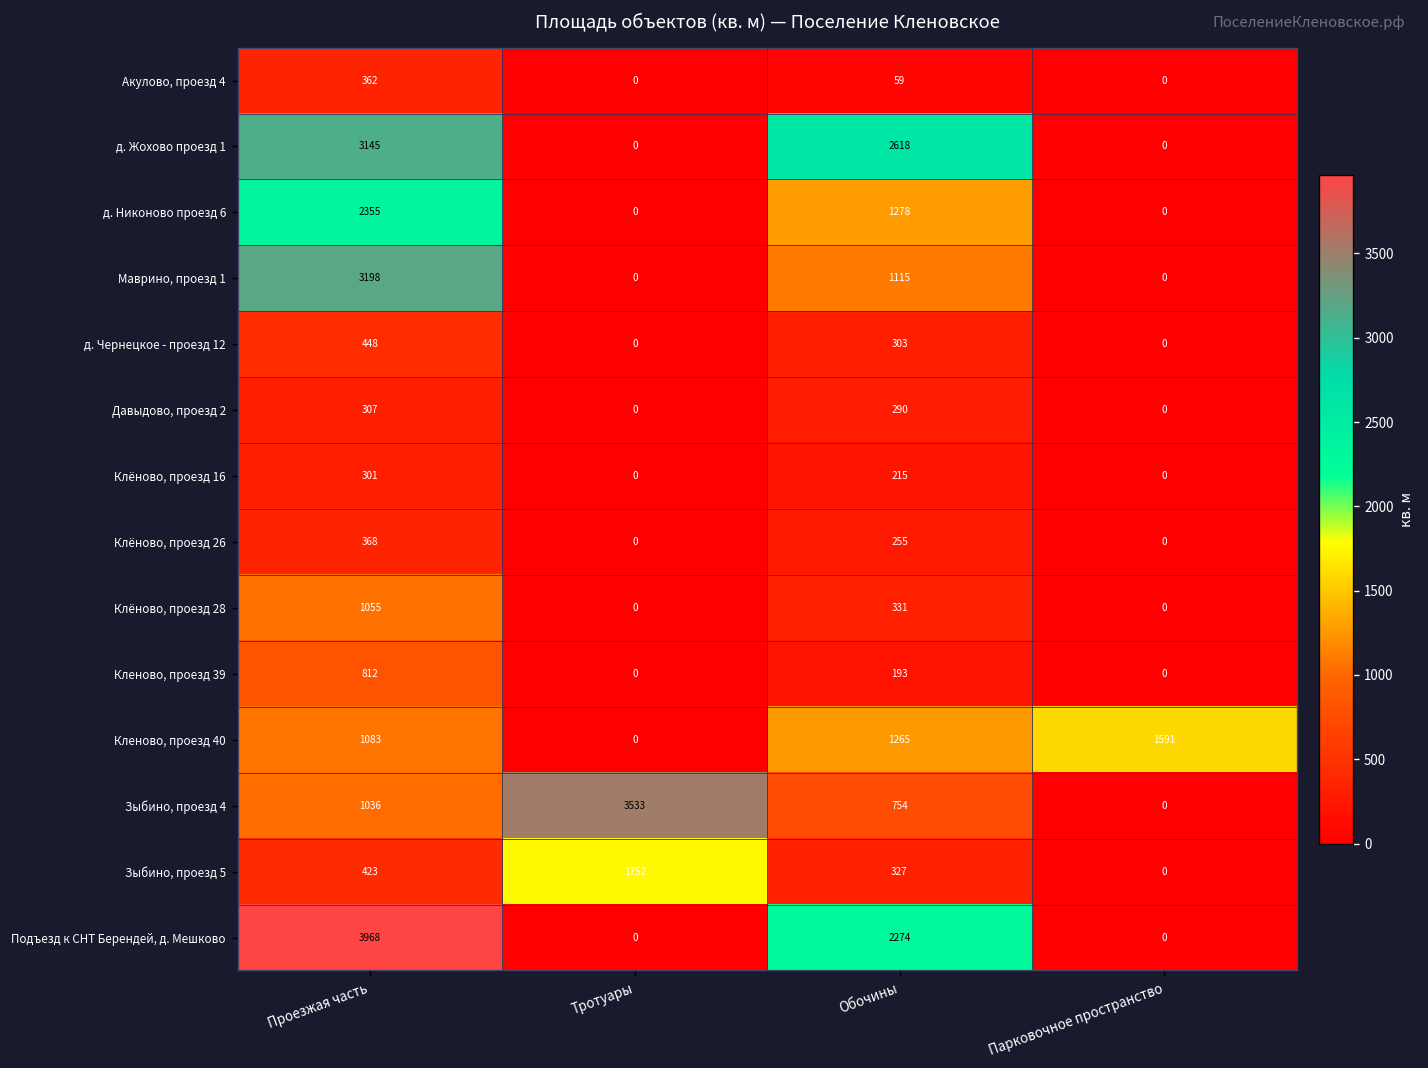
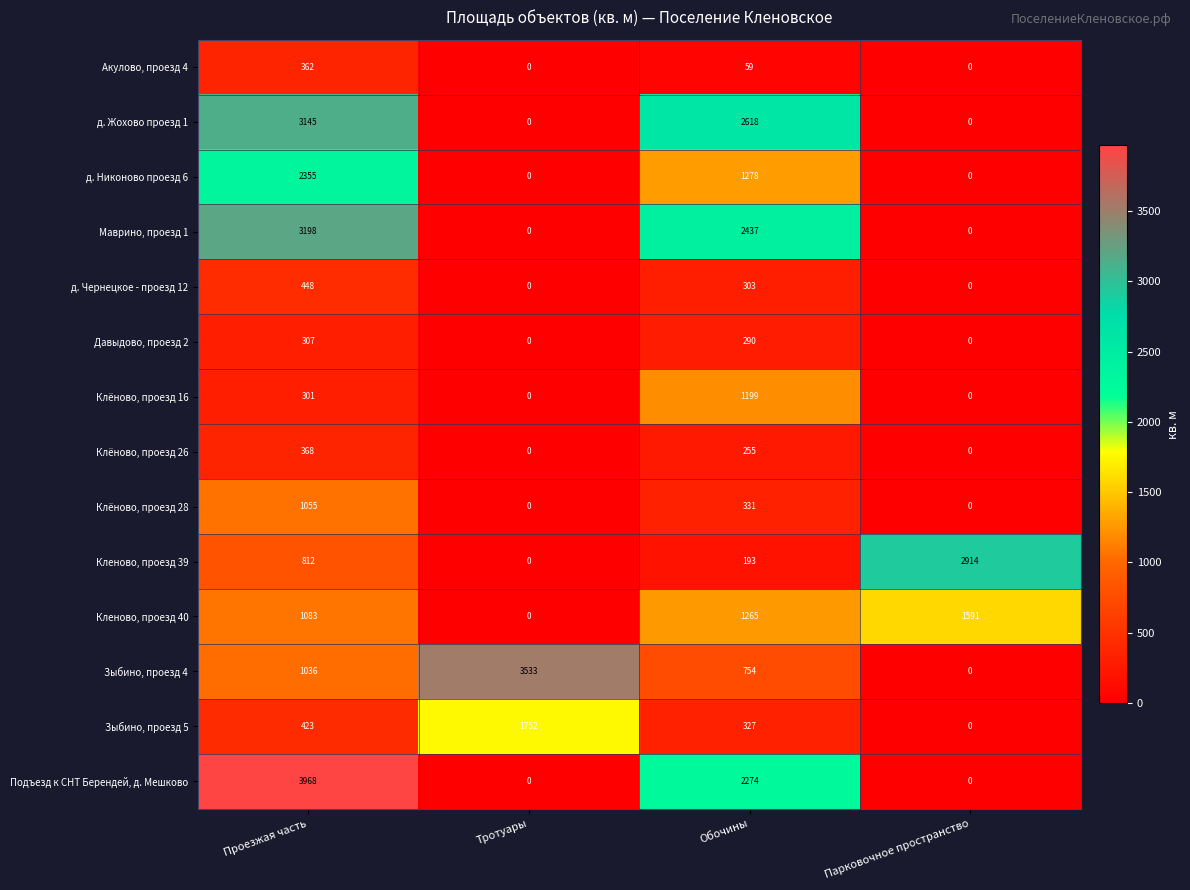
Маврино, проезд 1, Обочины: 1115 -> 2437
Клёново, проезд 16, Обочины: 215 -> 1199
Кленово, проезд 39, Парковочное пространство: 0 -> 2914
